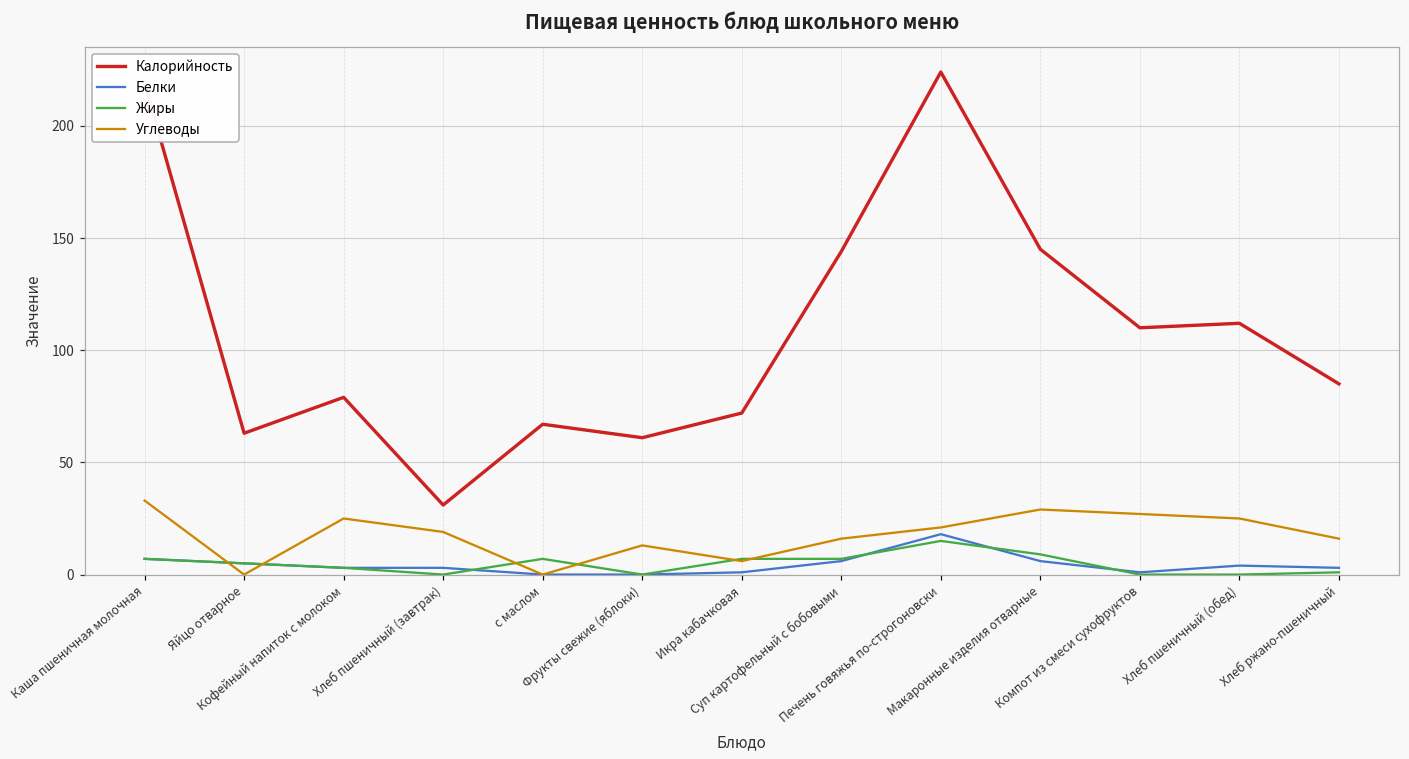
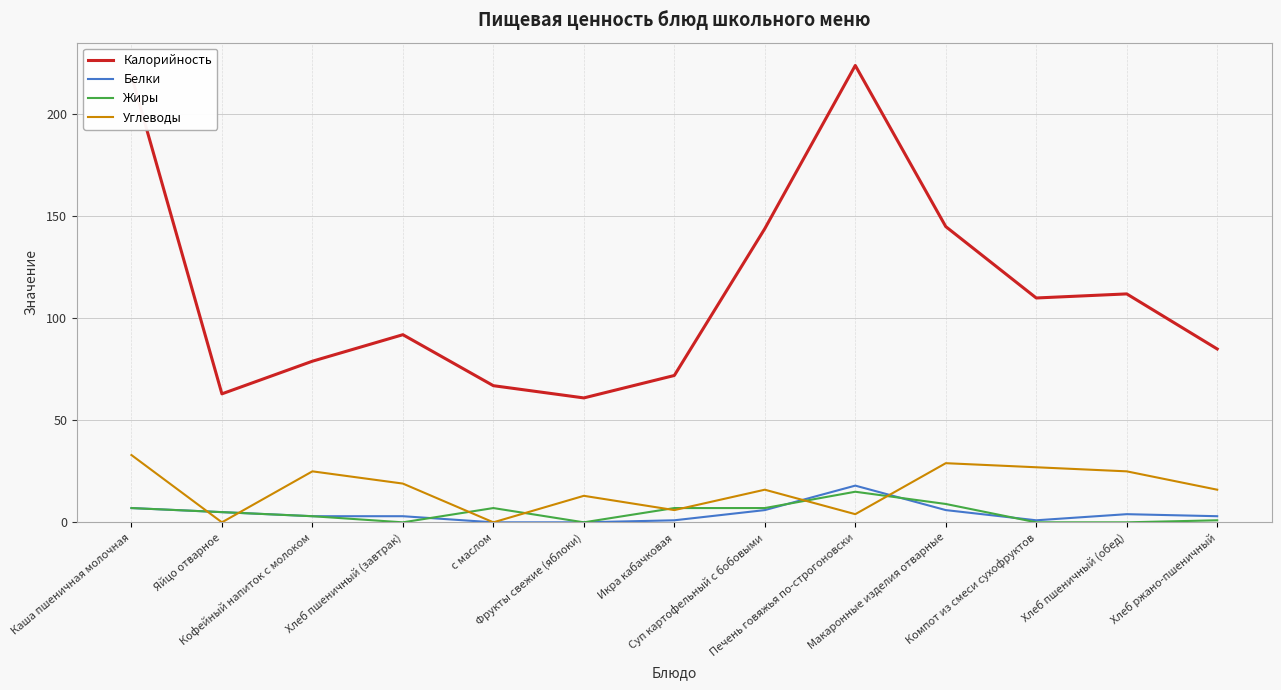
Калорийность, Хлеб пшеничный (завтрак): 31 -> 92
Углеводы, Печень говяжья по-строгоновски: 21 -> 4
